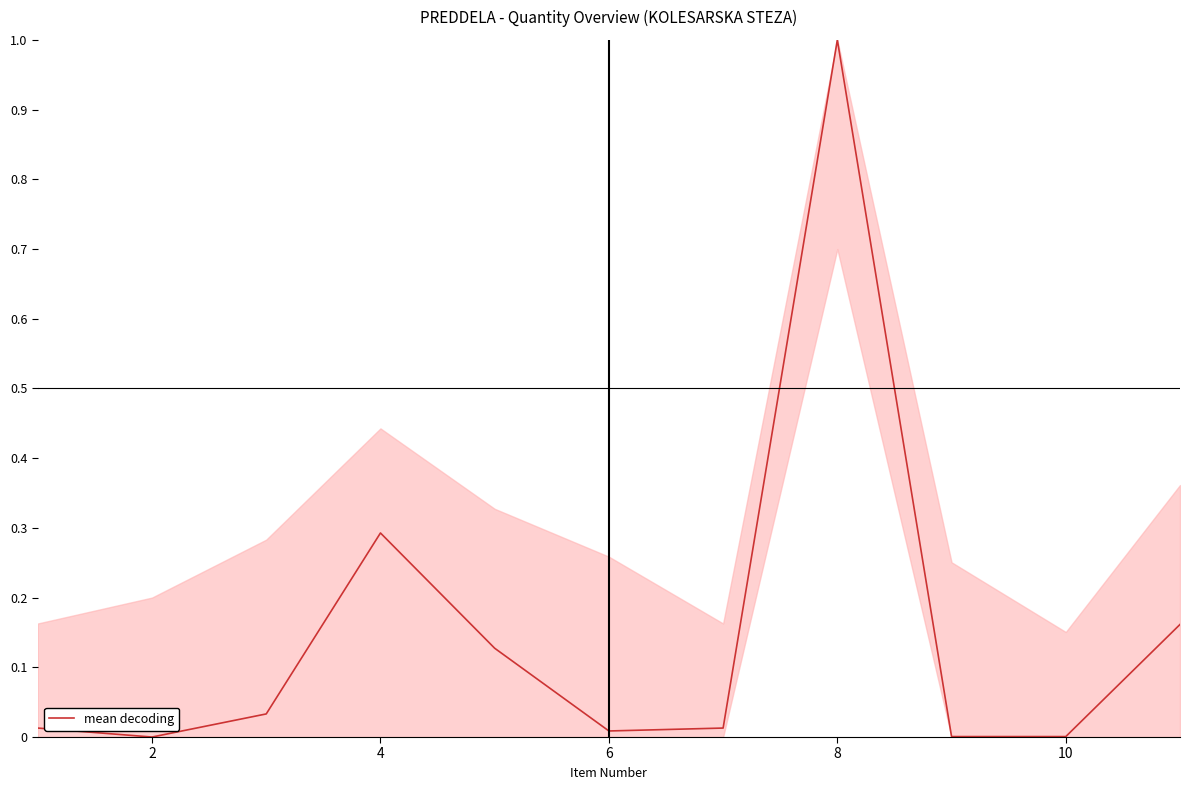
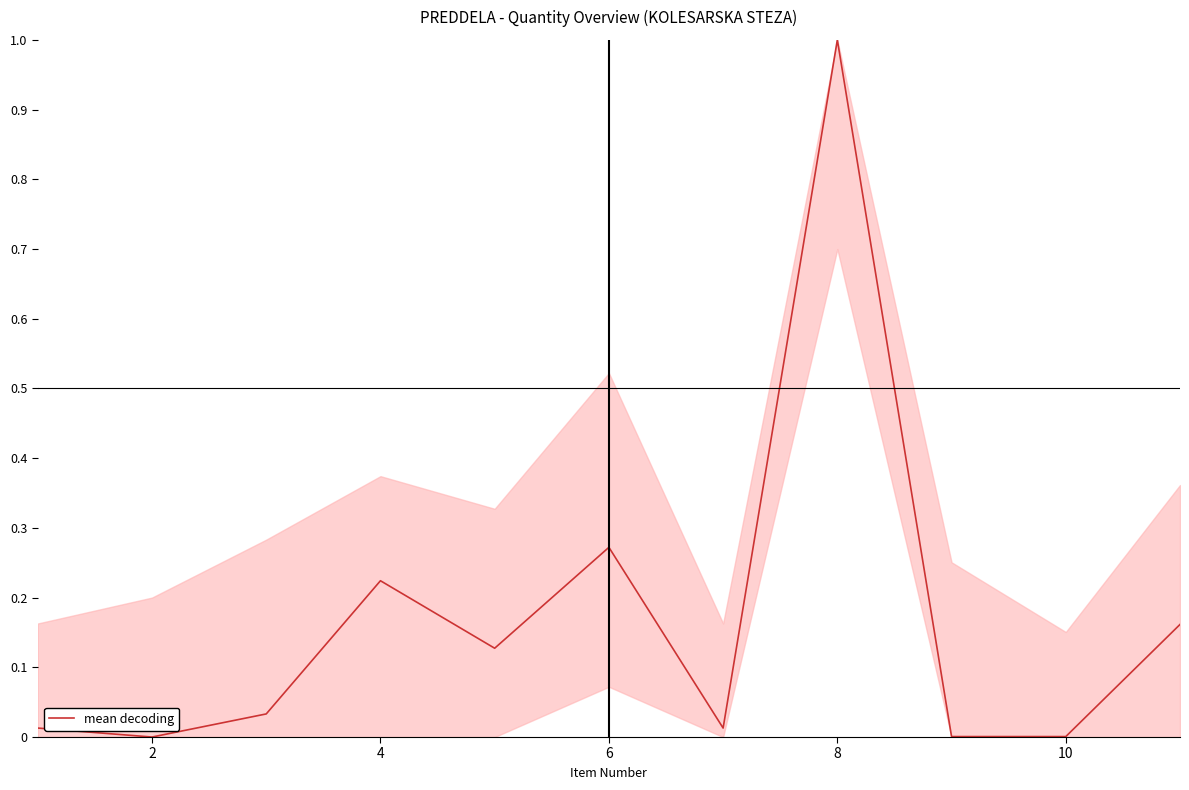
mean decoding, 4: 0.29 -> 0.22
mean decoding, 6: 0.01 -> 0.27
